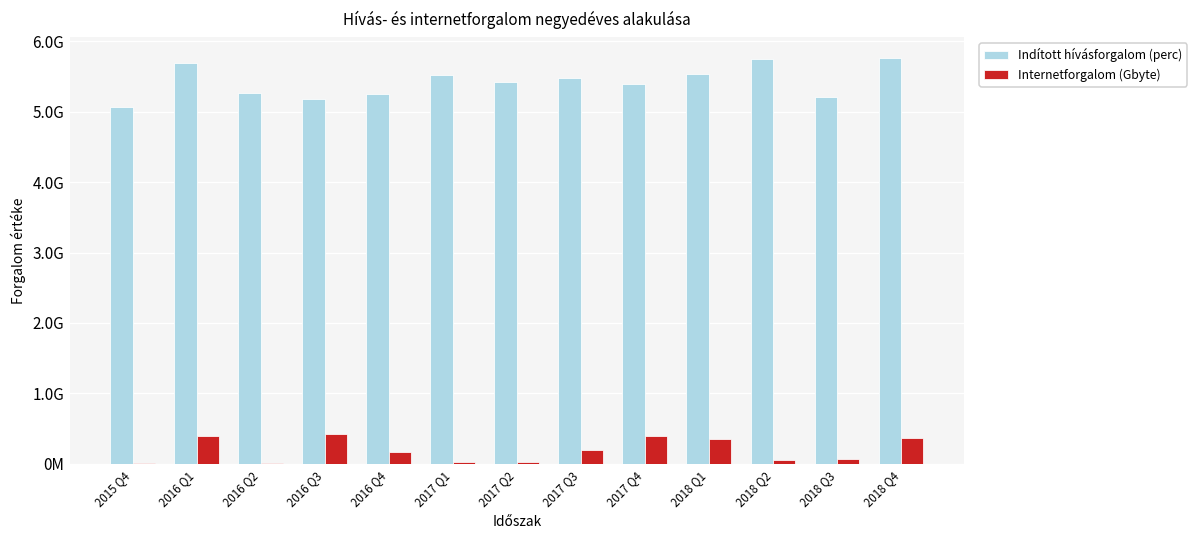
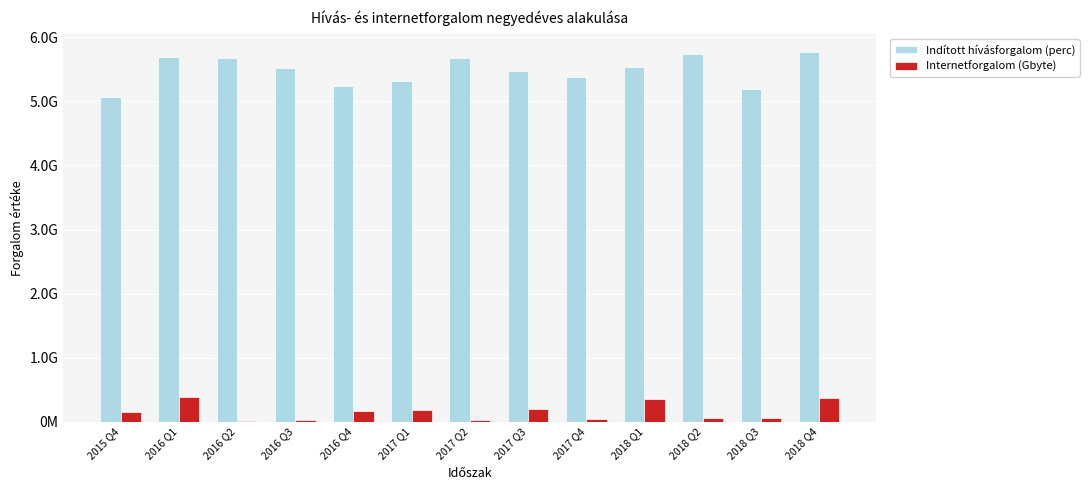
Internetforgalom (Gbyte), 2015 Q4: 0 -> 200000000
Indított hívásforgalom (perc), 2016 Q2: 5300000000 -> 5700000000
Indított hívásforgalom (perc), 2016 Q3: 5200000000 -> 5500000000
Internetforgalom (Gbyte), 2016 Q3: 400000000 -> 0
Indított hívásforgalom (perc), 2017 Q1: 5500000000 -> 5300000000
Internetforgalom (Gbyte), 2017 Q1: 0 -> 200000000
Indított hívásforgalom (perc), 2017 Q2: 5400000000 -> 5700000000
Internetforgalom (Gbyte), 2017 Q4: 400000000 -> 0
